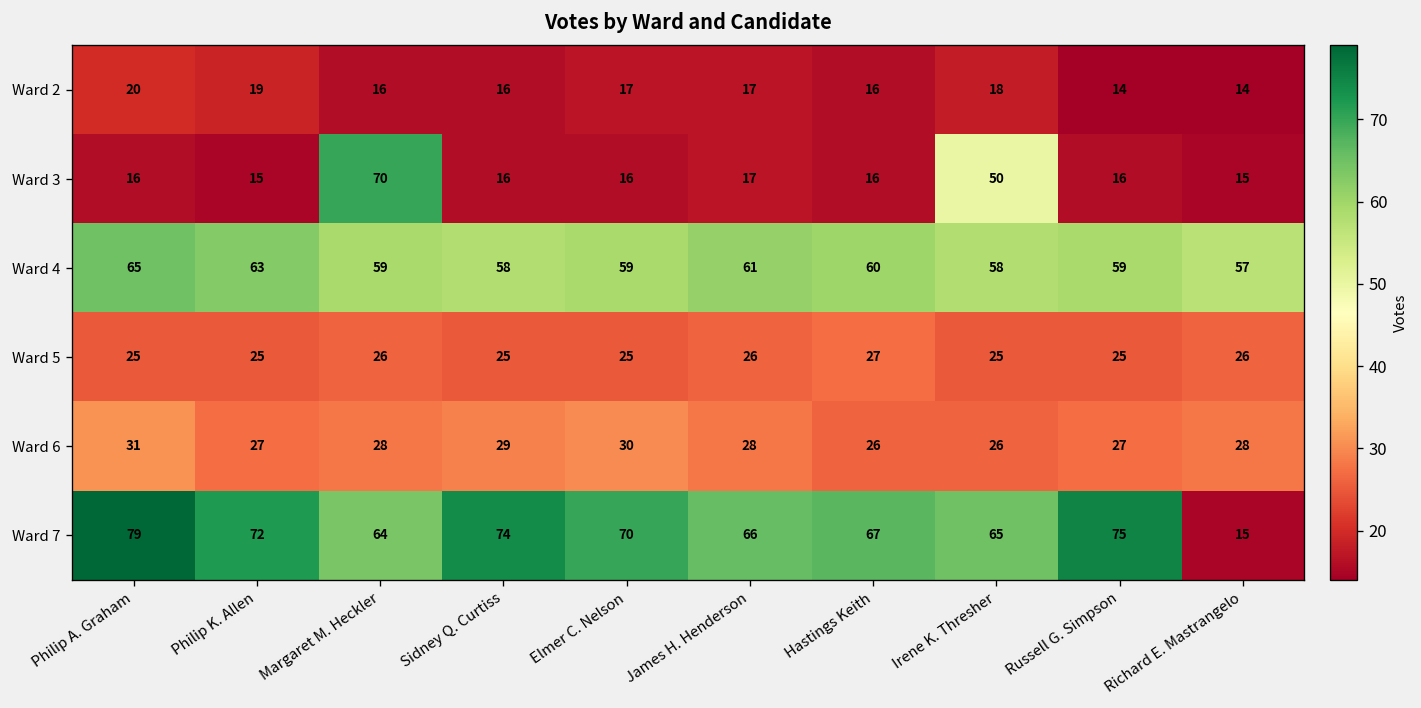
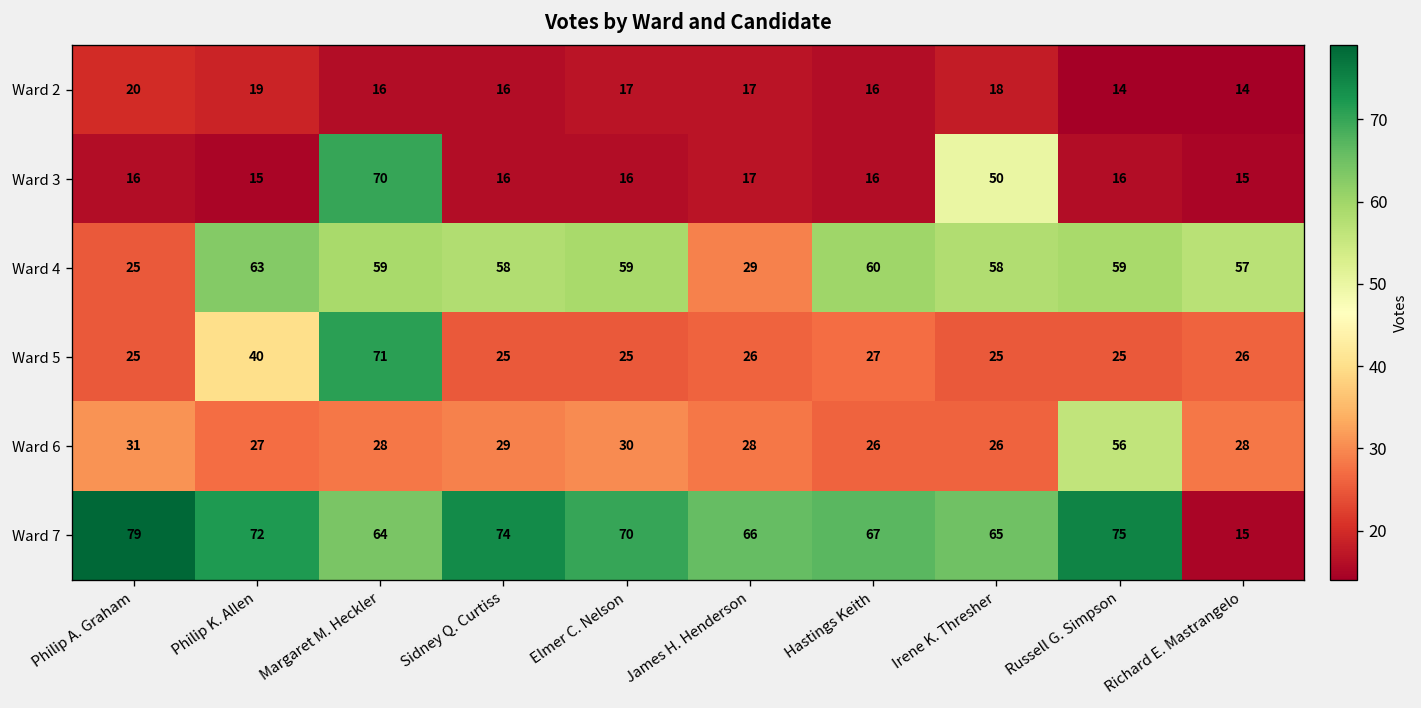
Ward 4, Philip A. Graham: 65 -> 25
Ward 4, James H. Henderson: 61 -> 29
Ward 5, Philip K. Allen: 25 -> 40
Ward 5, Margaret M. Heckler: 26 -> 71
Ward 6, Russell G. Simpson: 27 -> 56
